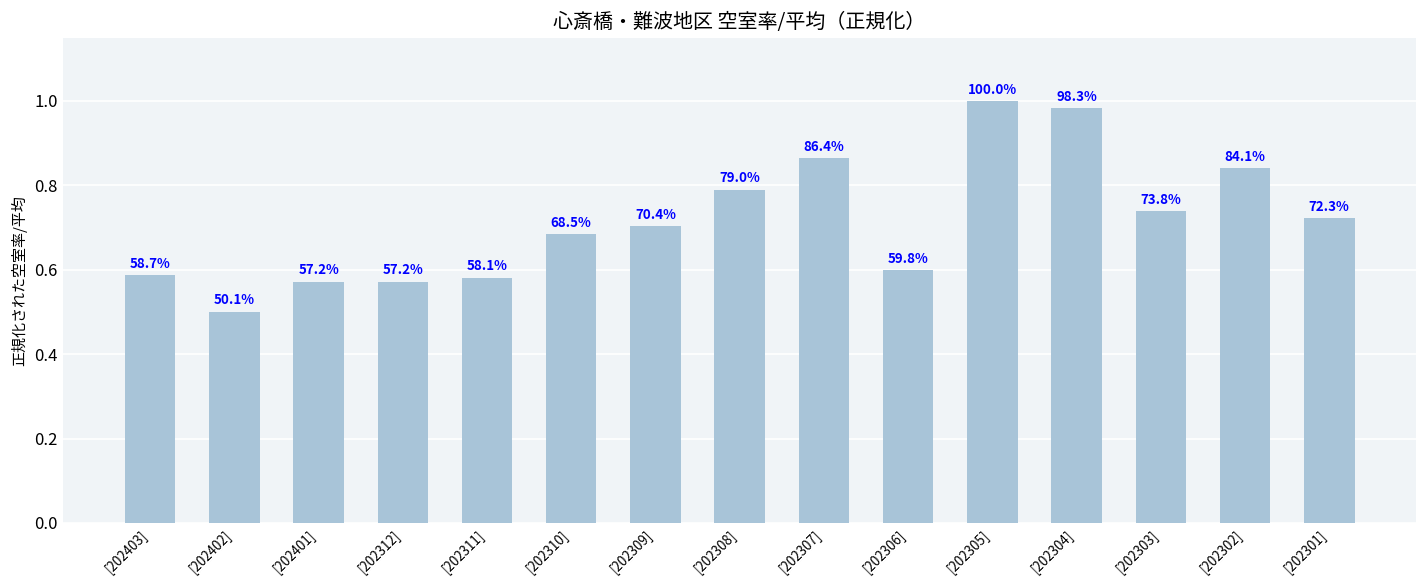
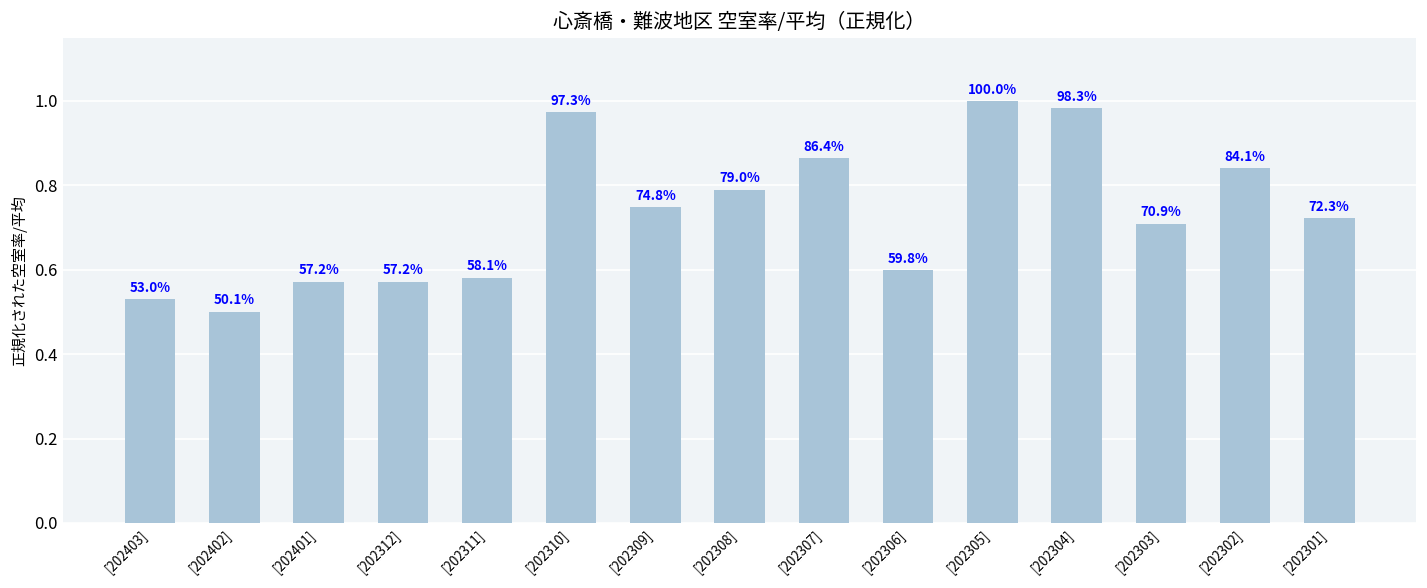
[202403]: 58.7% -> 53.0%
[202310]: 68.5% -> 97.3%
[202309]: 70.4% -> 74.8%
[202303]: 73.8% -> 70.9%
